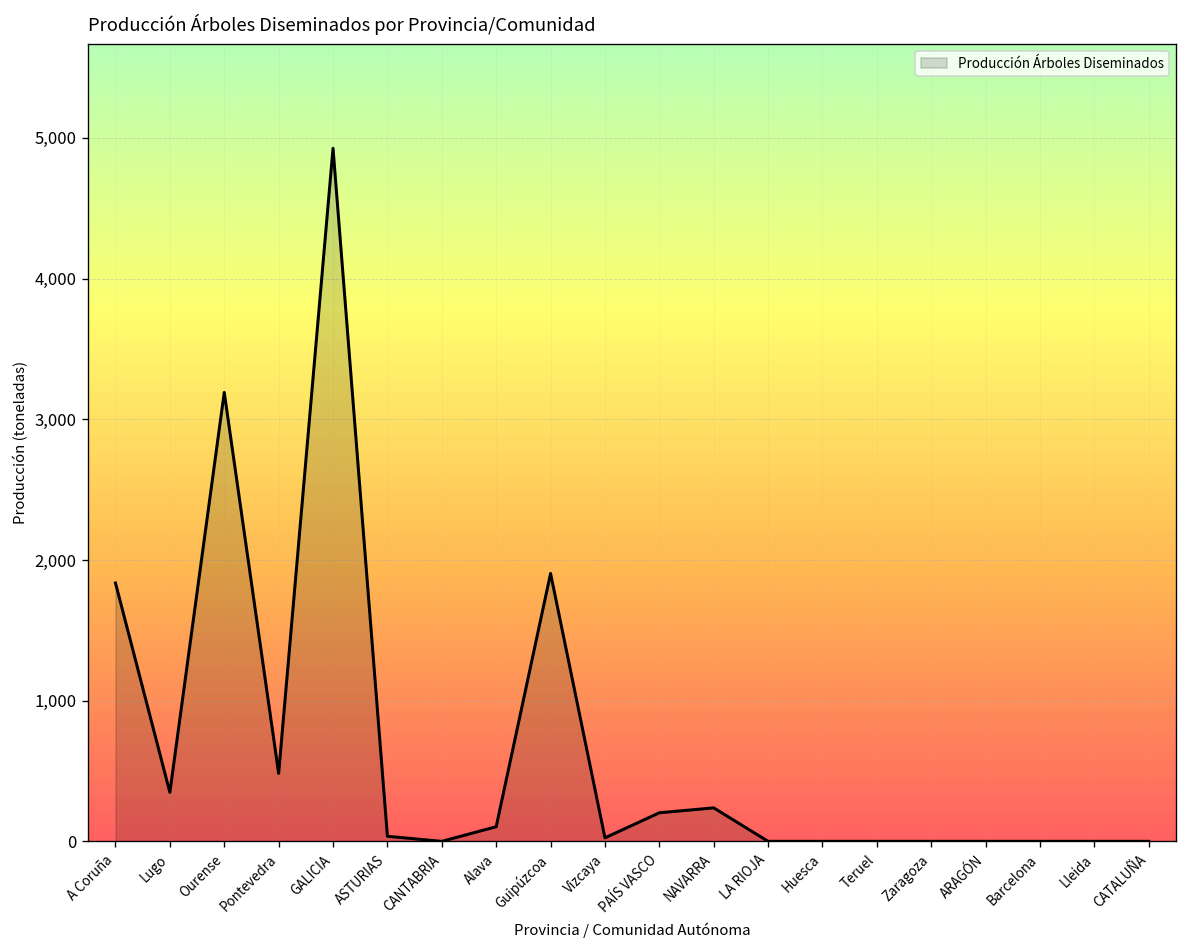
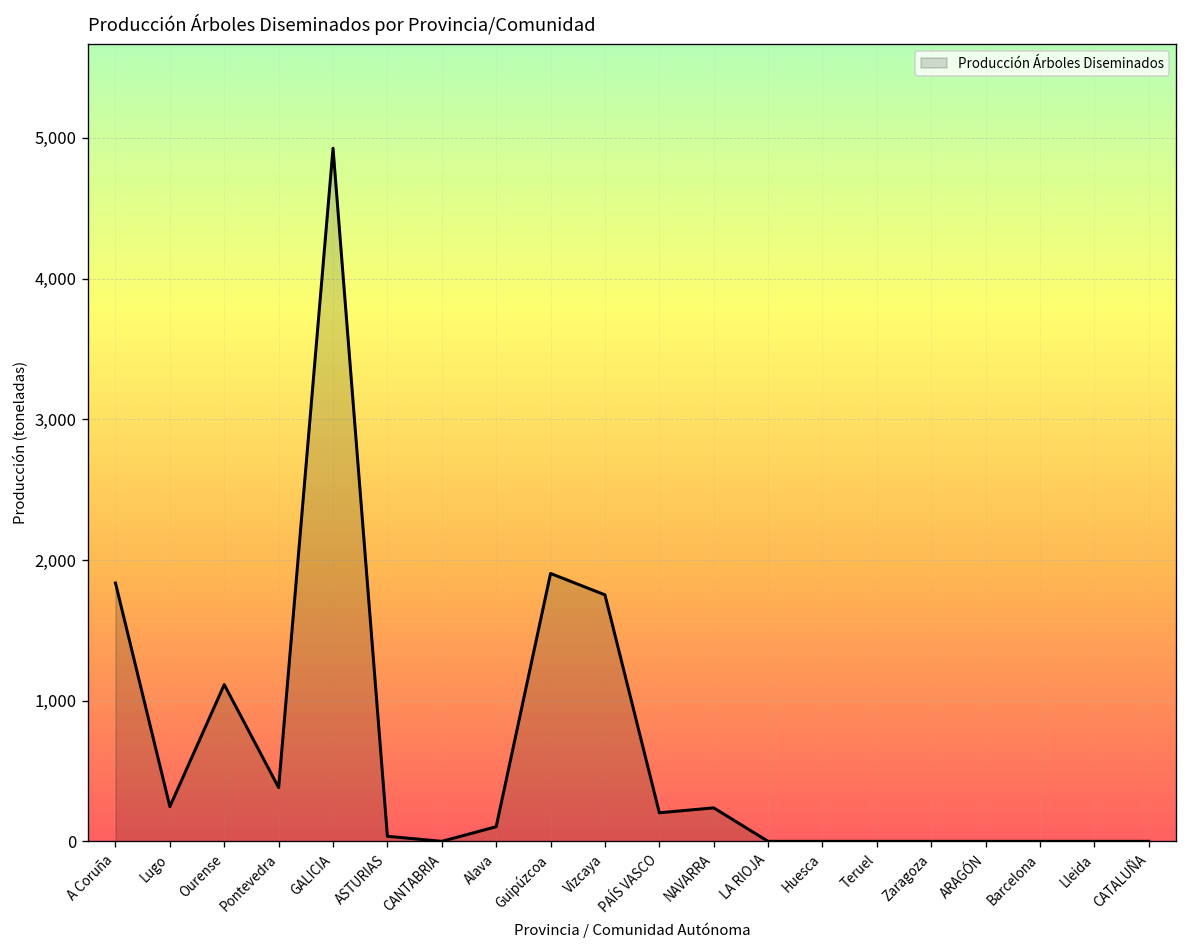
Lugo: 350 -> 250
Ourense: 3,190 -> 1,110
Pontevedra: 480 -> 380
Vizcaya: 30 -> 1,750
